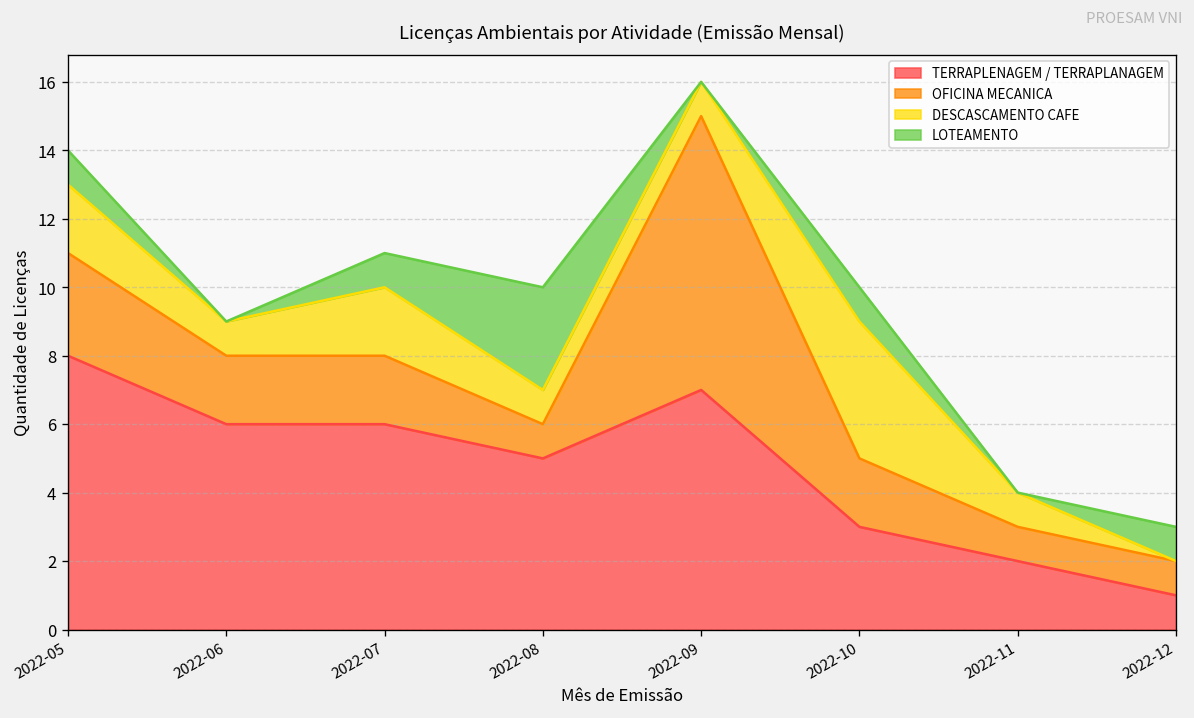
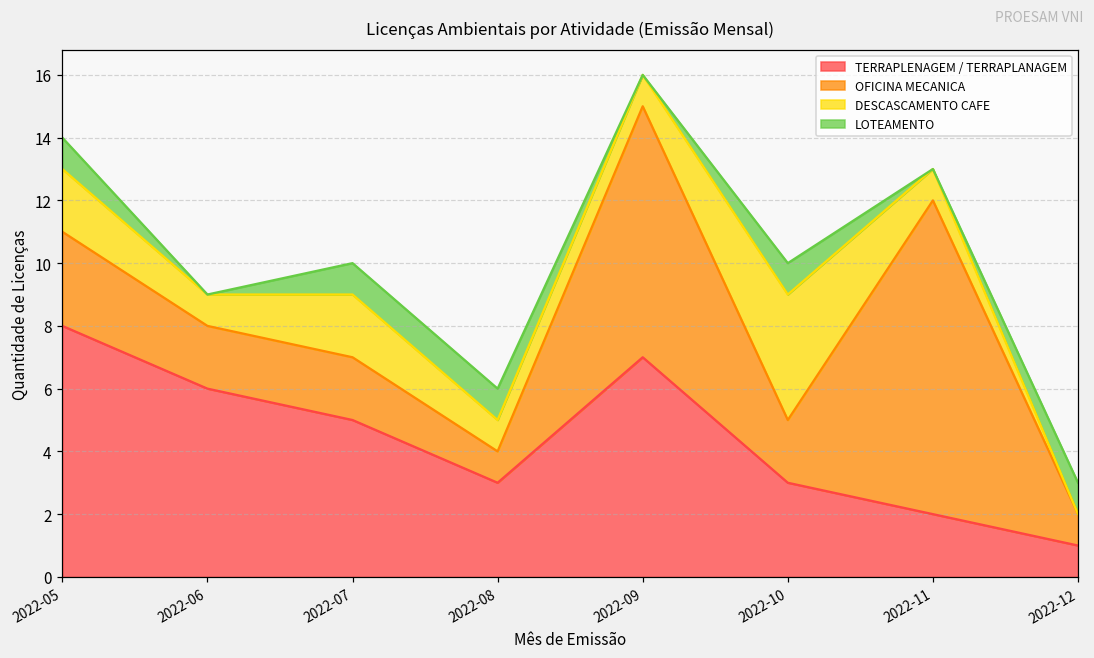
TERRAPLENAGEM / TERRAPLANAGEM, 2022-07: 6 -> 5
TERRAPLENAGEM / TERRAPLANAGEM, 2022-08: 5 -> 3
LOTEAMENTO, 2022-08: 3 -> 1
OFICINA MECANICA, 2022-11: 1 -> 10
